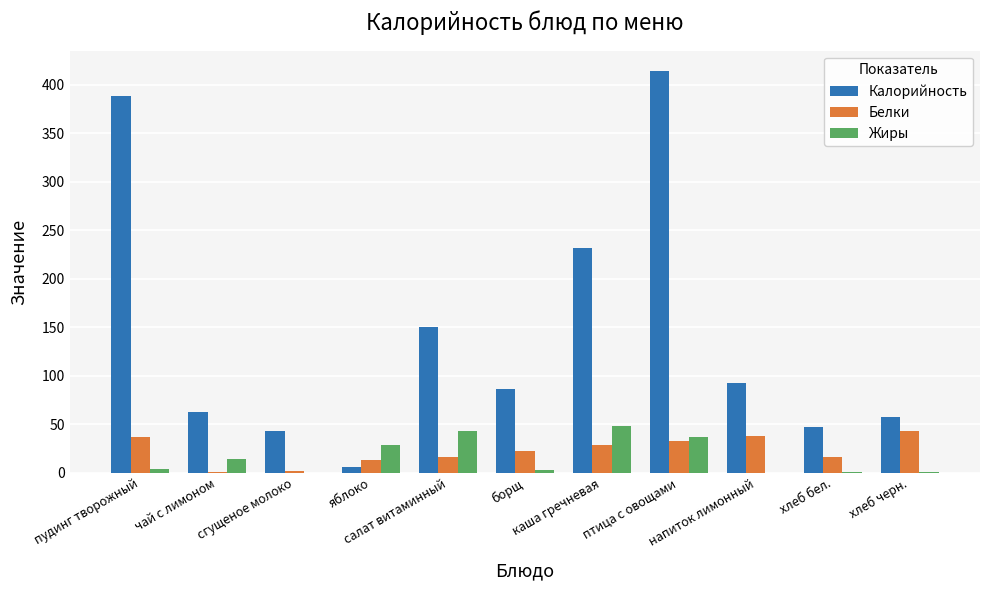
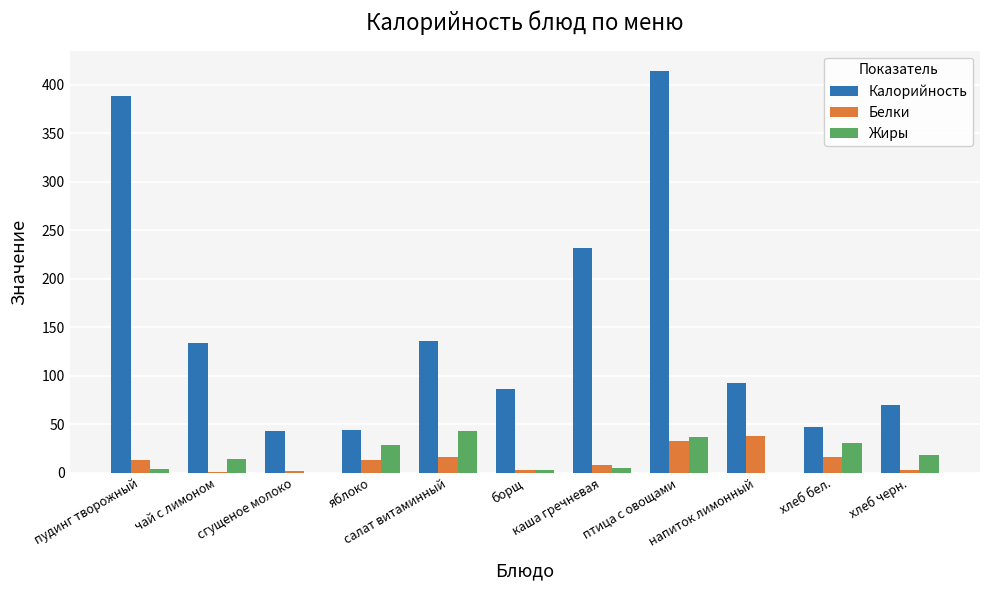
Белки, пудинг творожный: 40 -> 10
Калорийность, чай с лимоном: 60 -> 130
Калорийность, яблоко: 10 -> 40
Калорийность, салат витаминный: 150 -> 140
Белки, борщ: 20 -> 0
Белки, каша гречневая: 30 -> 10
Жиры, каша гречневая: 50 -> 10
Жиры, хлеб бел.: 0 -> 30
Калорийность, хлеб черн.: 60 -> 70
Белки, хлеб черн.: 40 -> 0
Жиры, хлеб черн.: 0 -> 20
